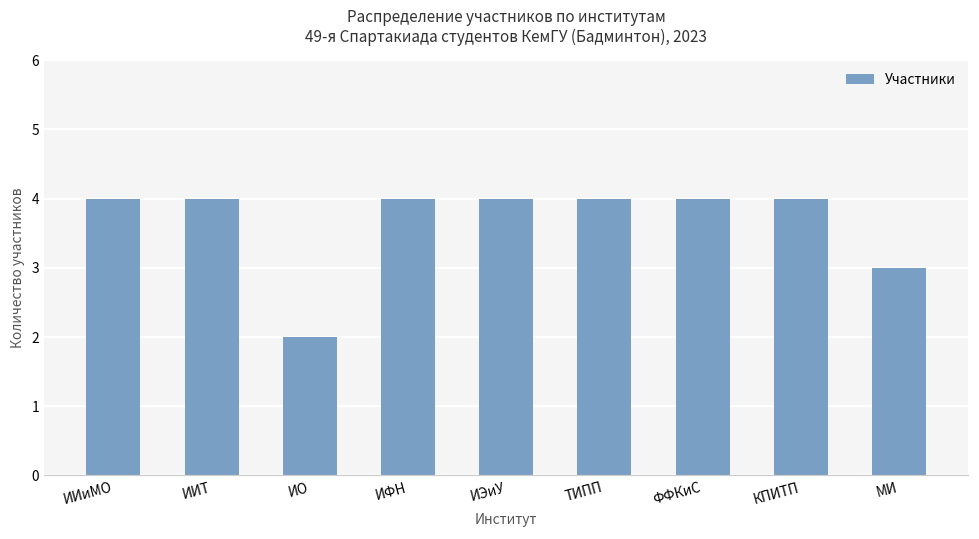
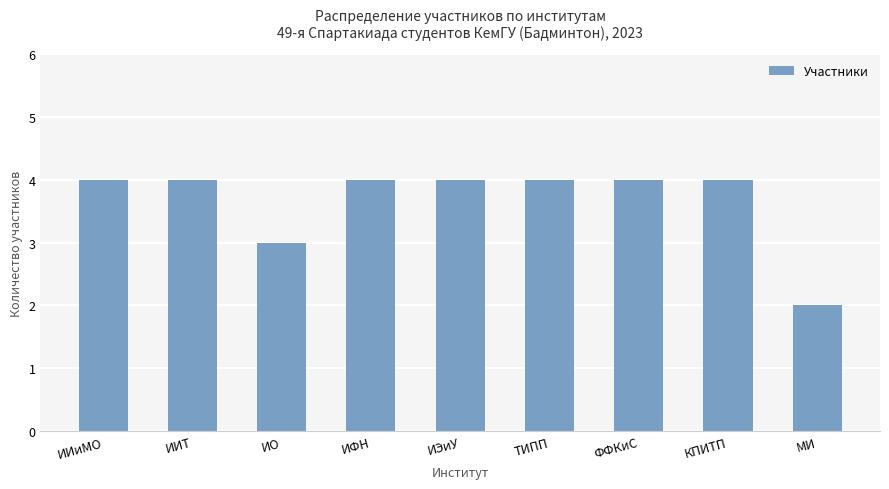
ИО: 2 -> 3
МИ: 3 -> 2
